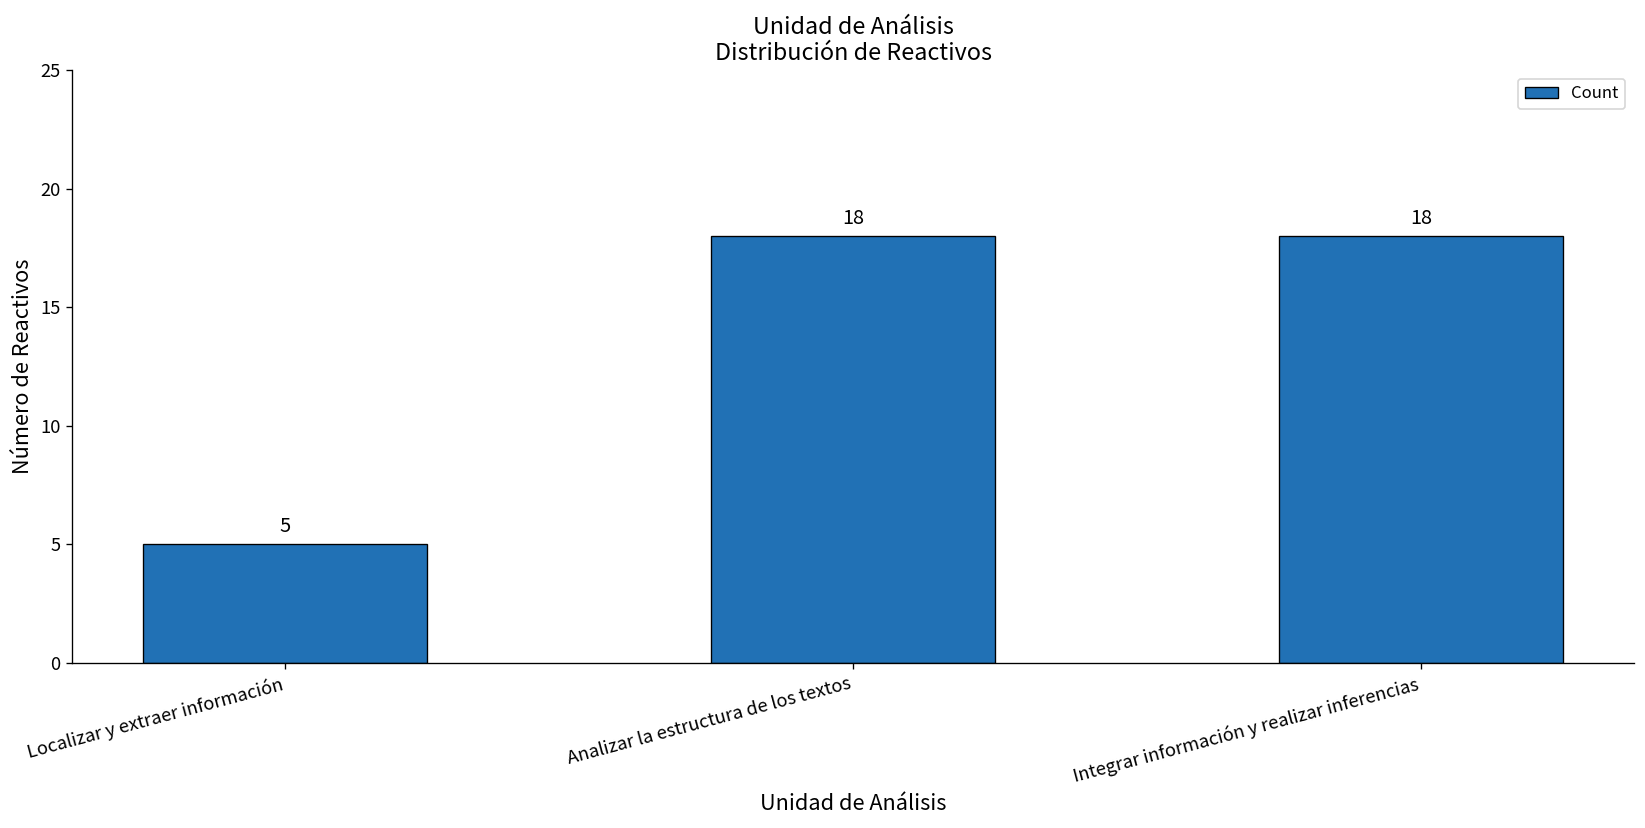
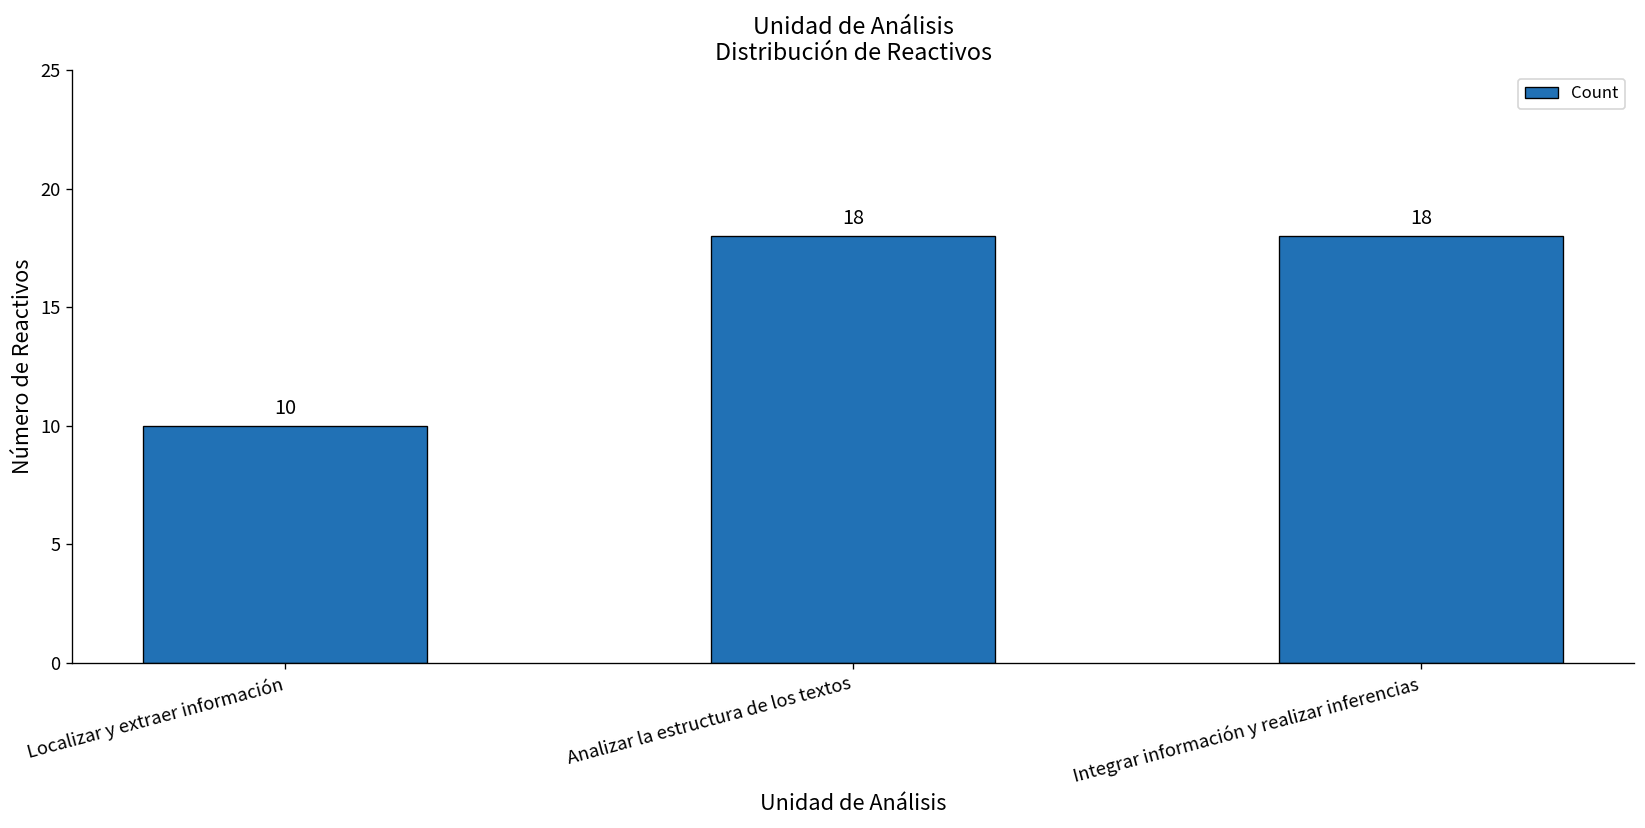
Localizar y extraer información: 5 -> 10
